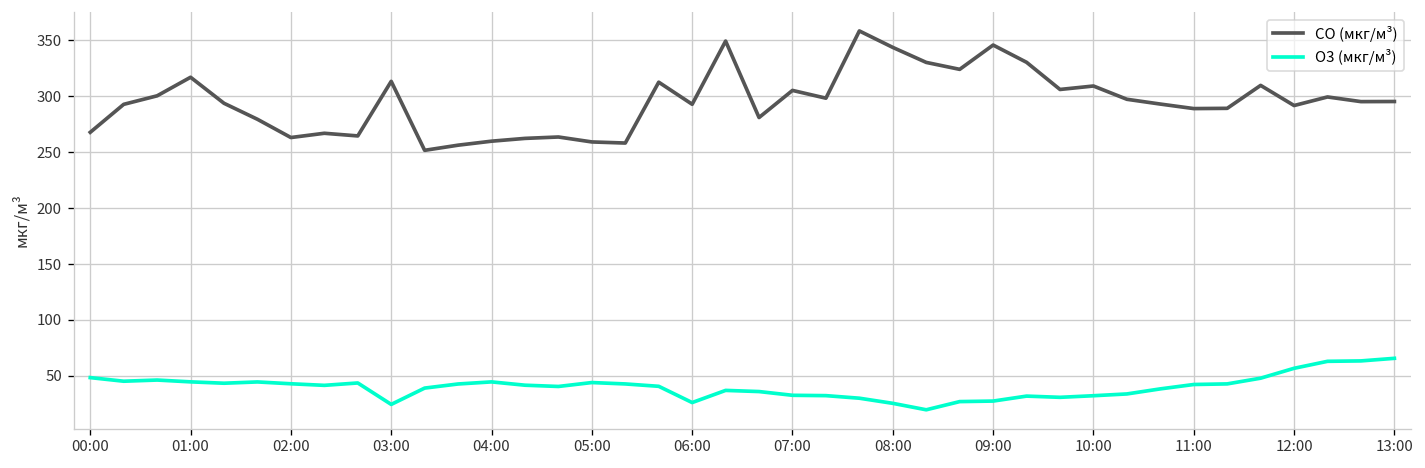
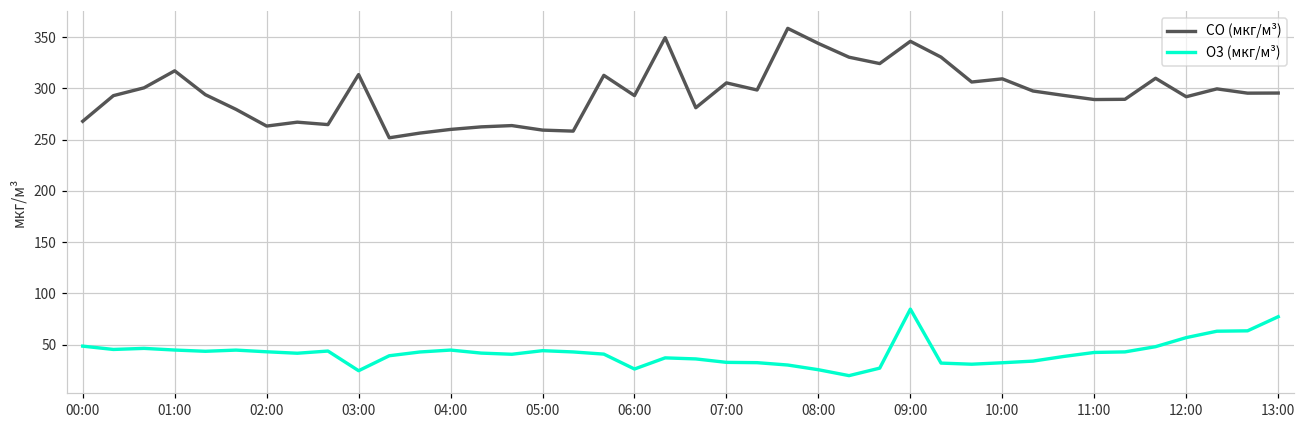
O3 (мкг/м³), 09:00: 30 -> 80
O3 (мкг/м³), 13:00: 70 -> 80
